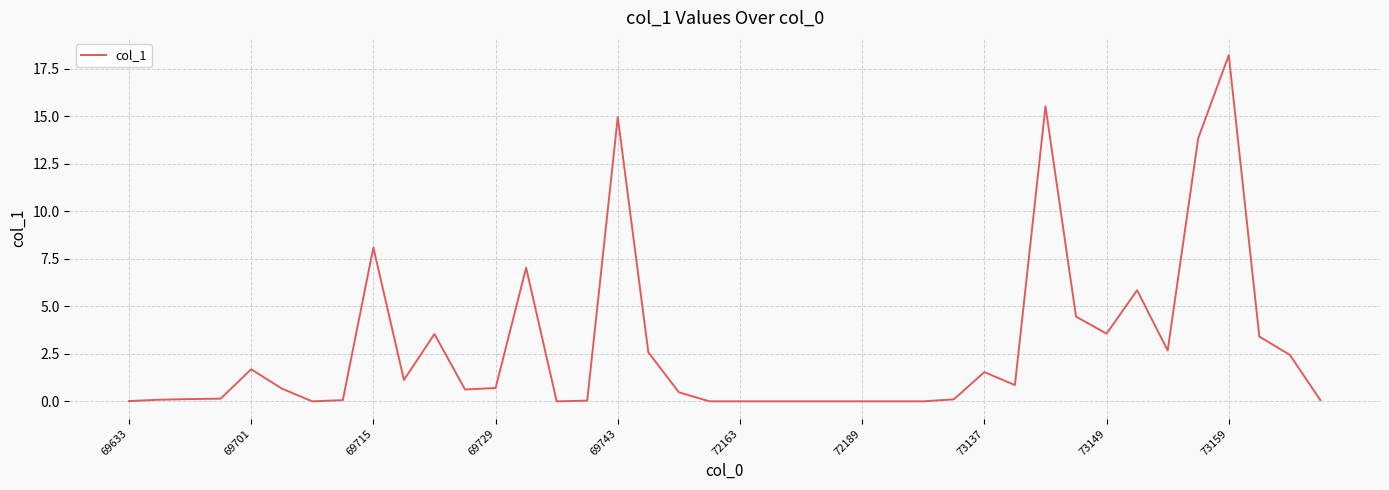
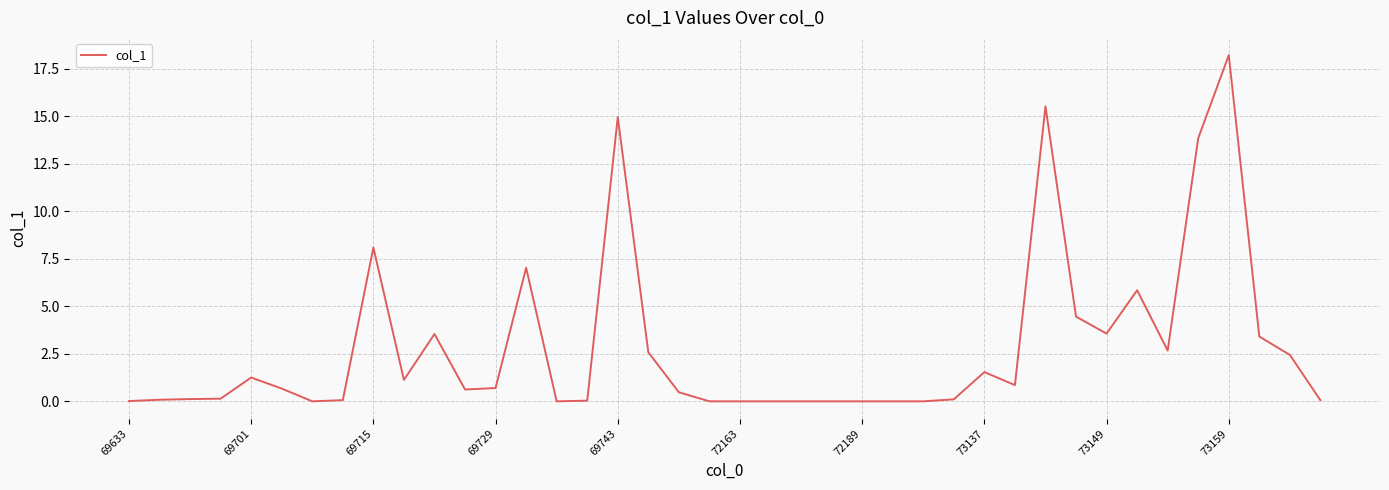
69701: 1.7 -> 1.3
